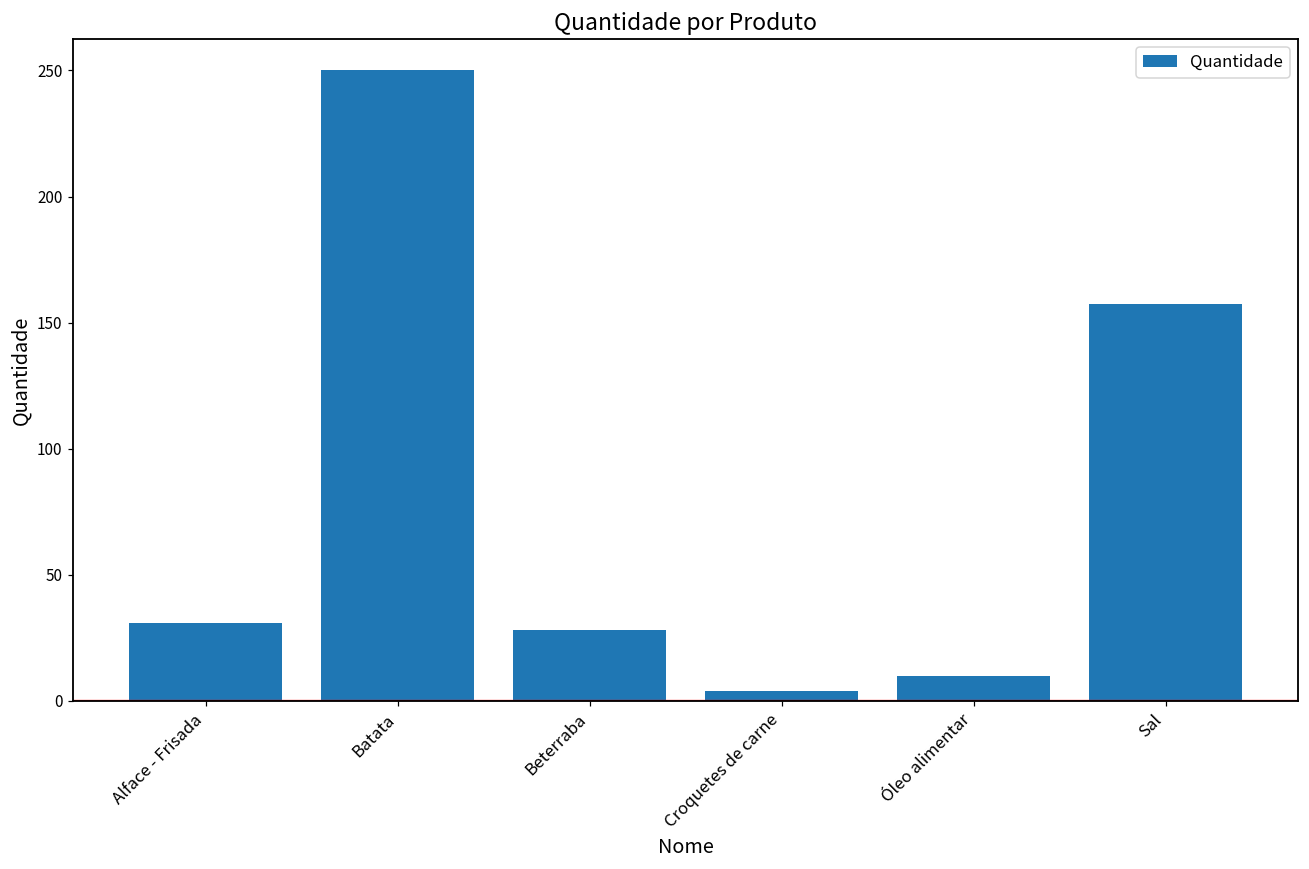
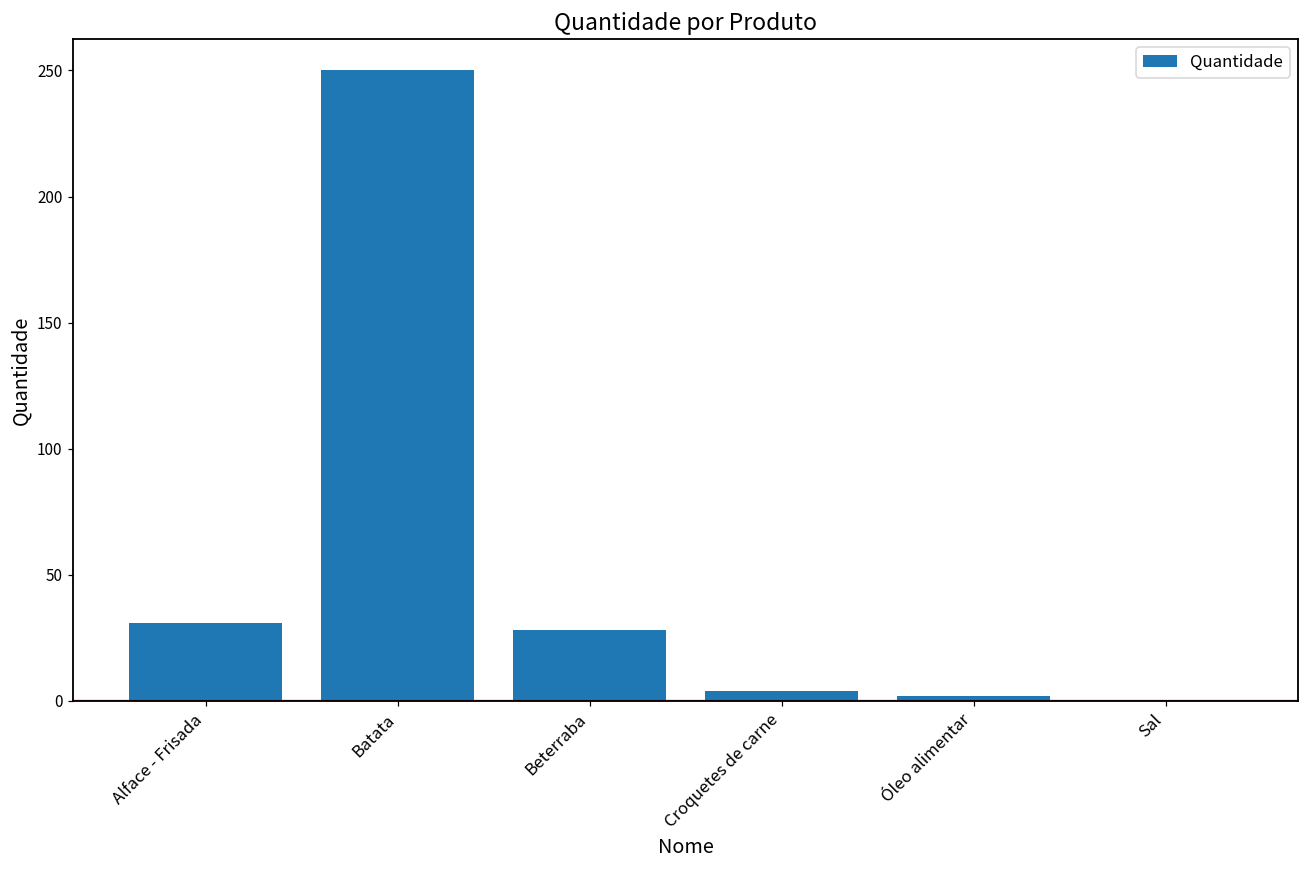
Óleo alimentar: 10 -> 2
Sal: 157 -> 1
